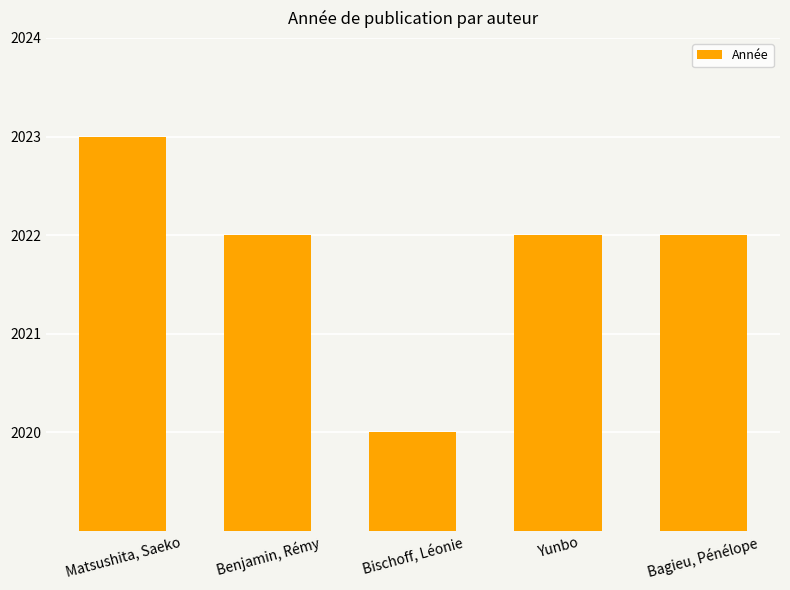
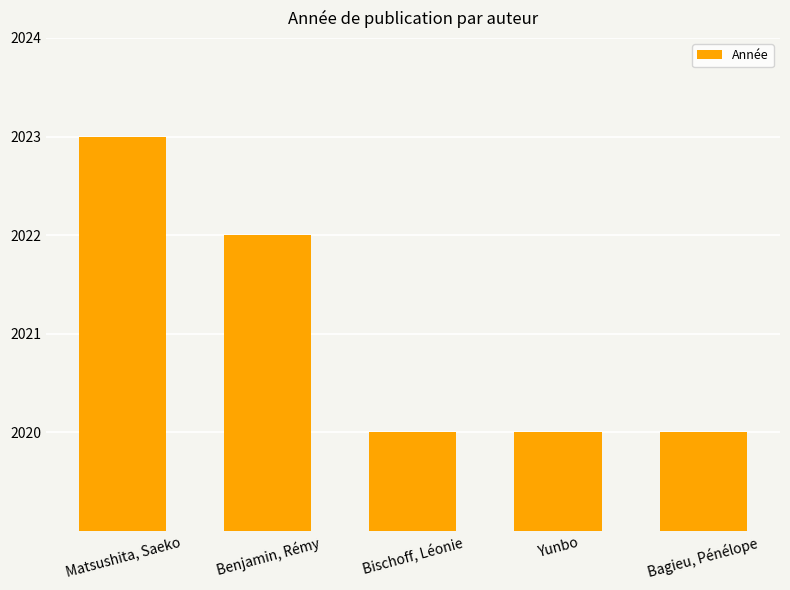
Yunbo: 2022 -> 2020
Bagieu, Pénélope: 2022 -> 2020
